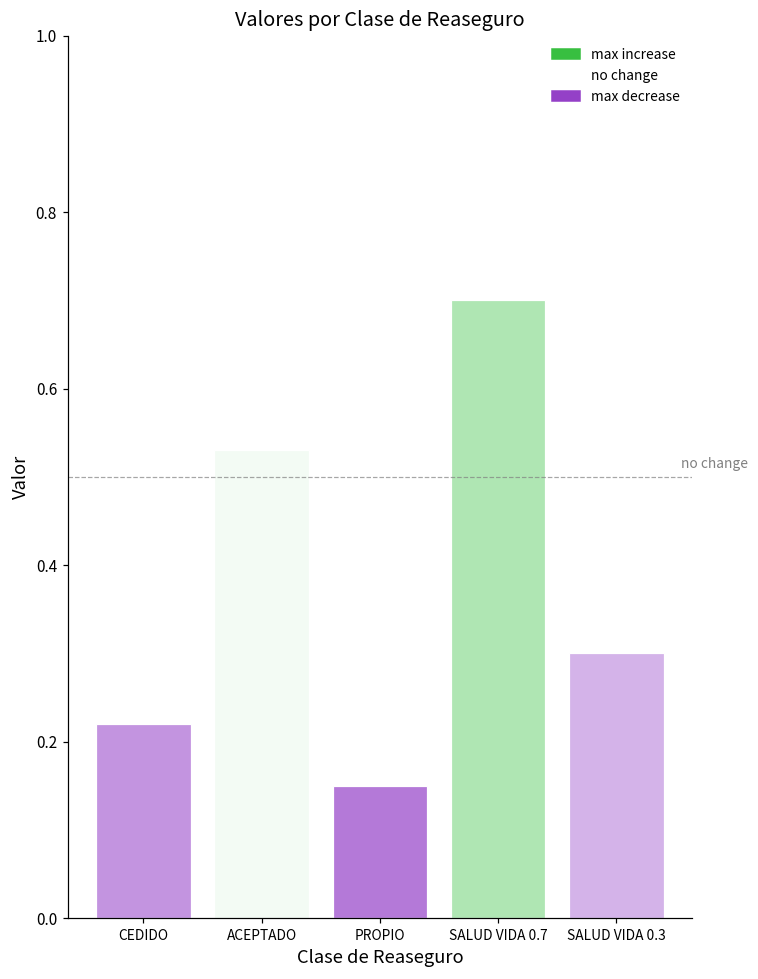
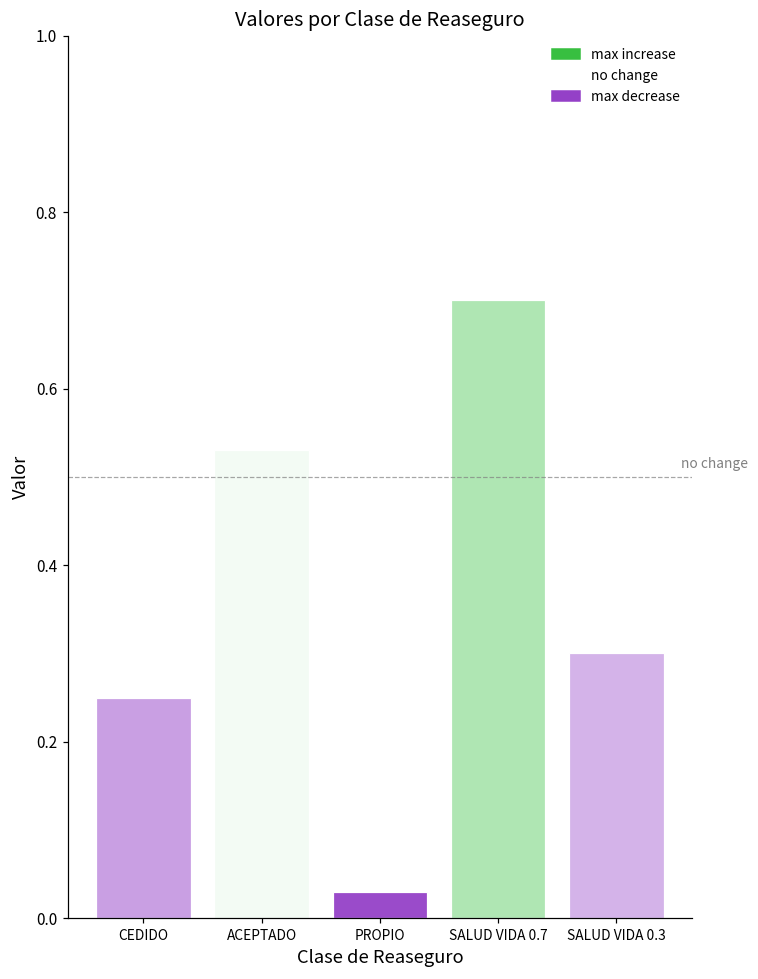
CEDIDO: 0.22 -> 0.25
PROPIO: 0.15 -> 0.03
